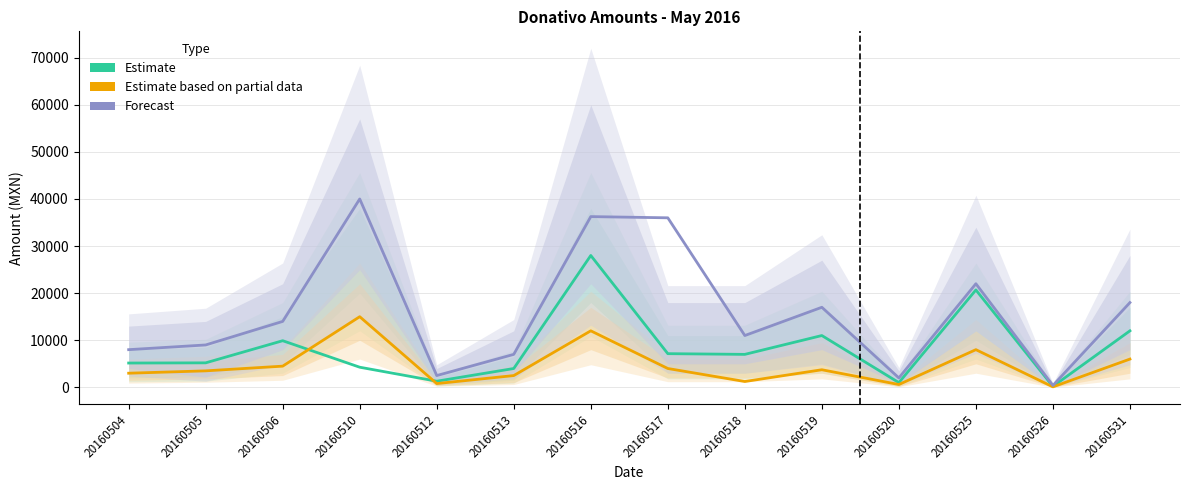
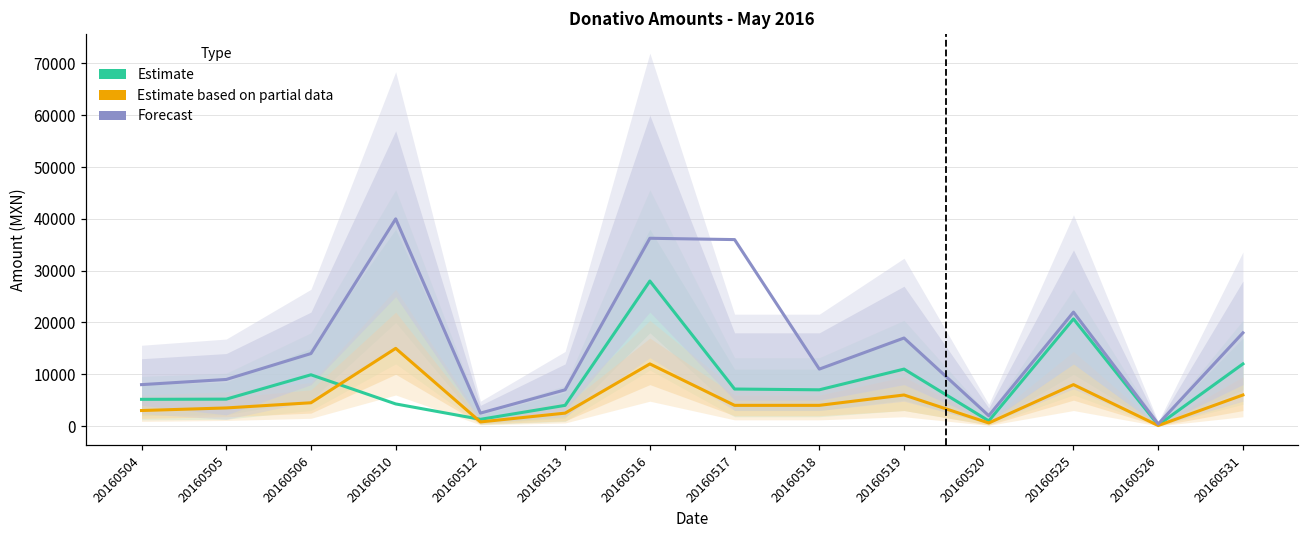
Estimate based on partial data, 20160518: 1000 -> 4000
Estimate based on partial data, 20160519: 4000 -> 6000
